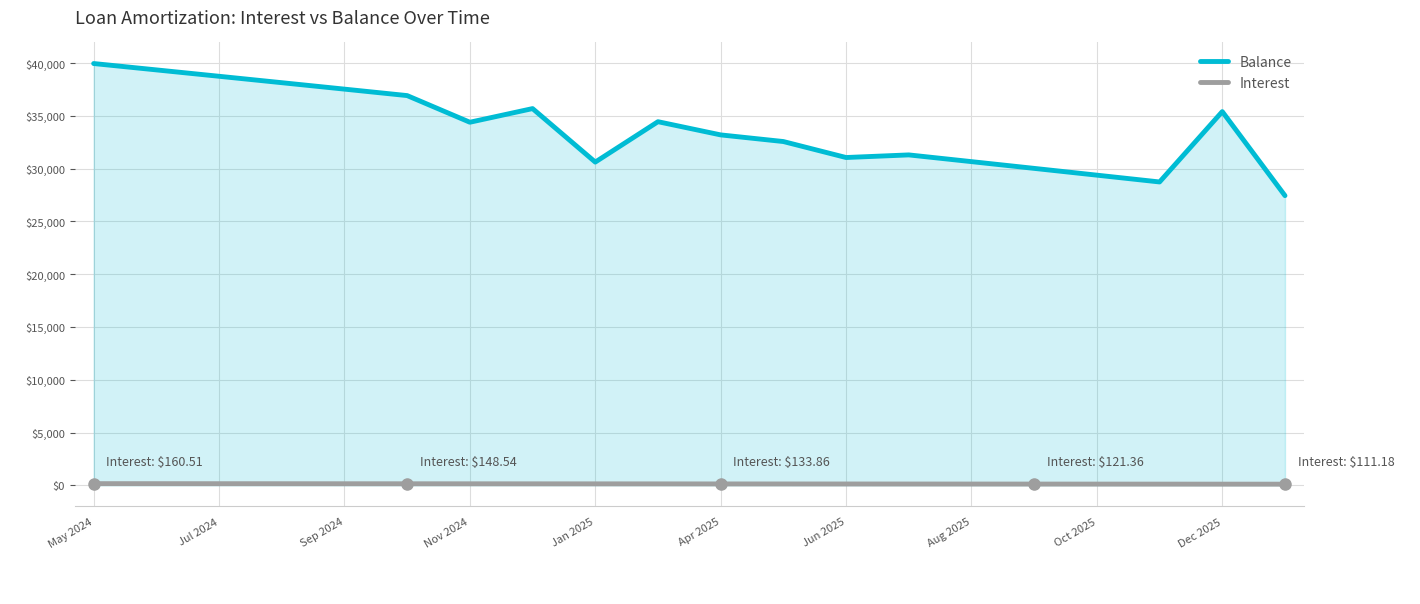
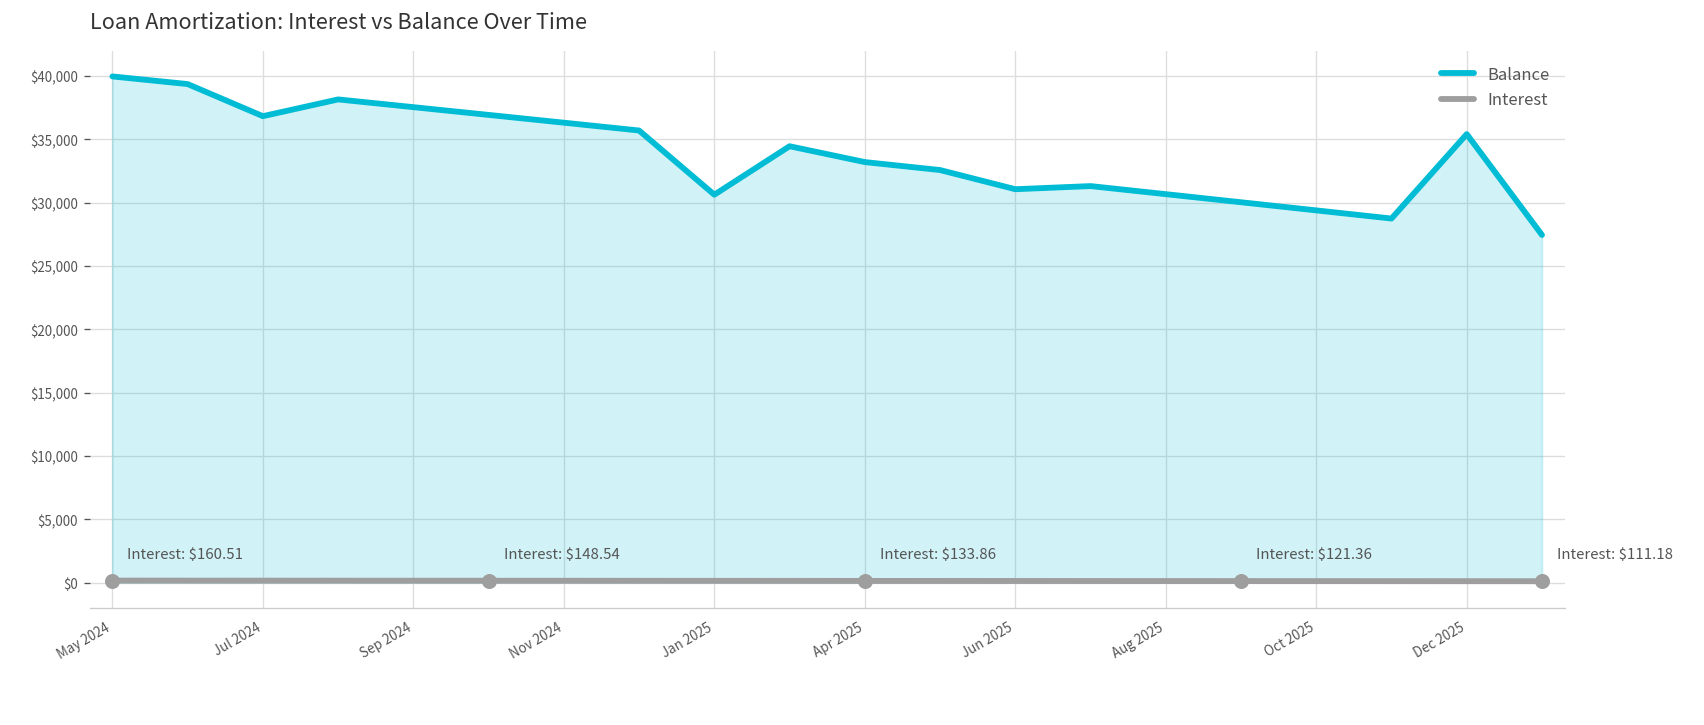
Balance, Jul 2024: $38,700 -> $36,800
Balance, Nov 2024: $34,400 -> $36,300
